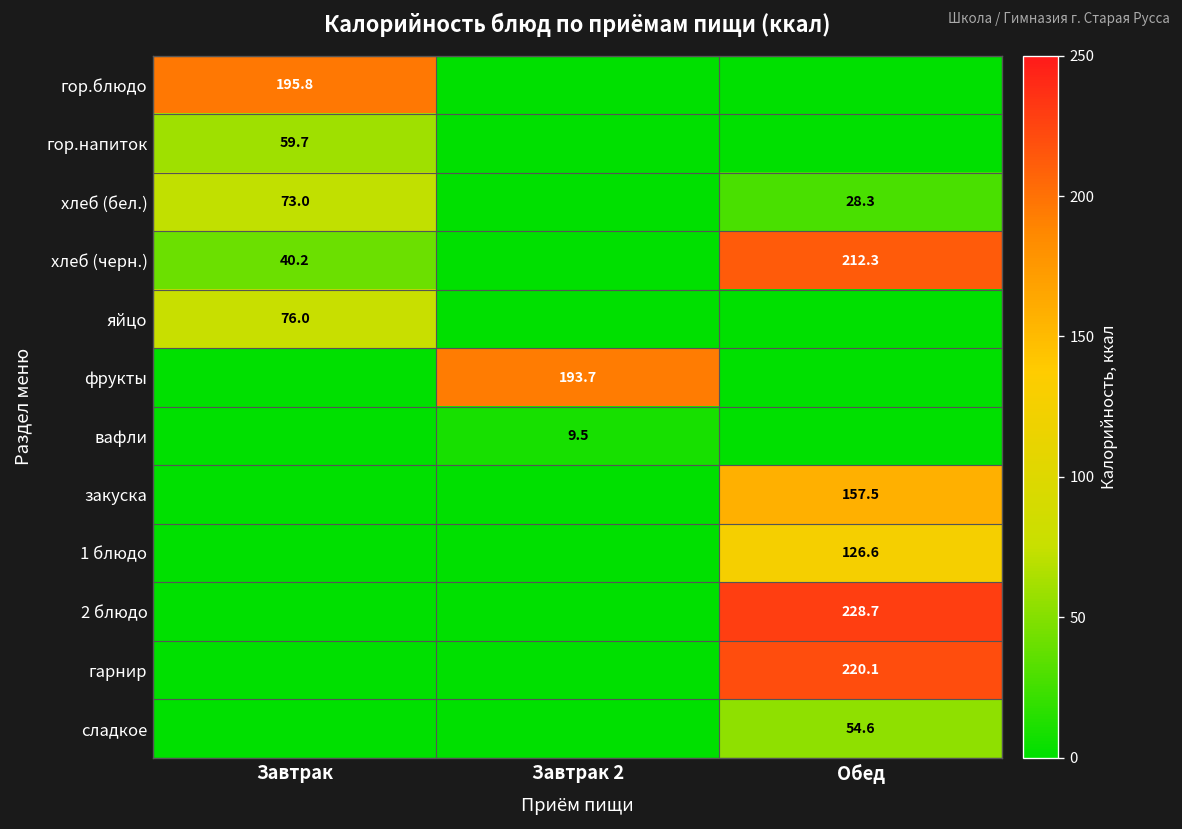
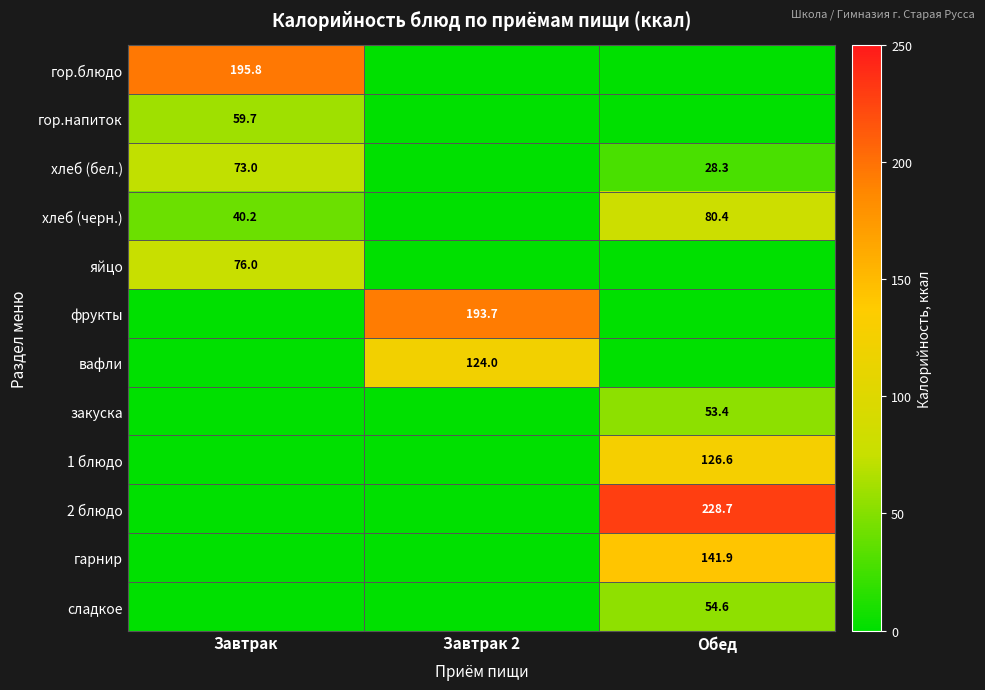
хлеб (черн.), Обед: 212.3 -> 80.4
вафли, Завтрак 2: 9.5 -> 124.0
закуска, Обед: 157.5 -> 53.4
гарнир, Обед: 220.1 -> 141.9
